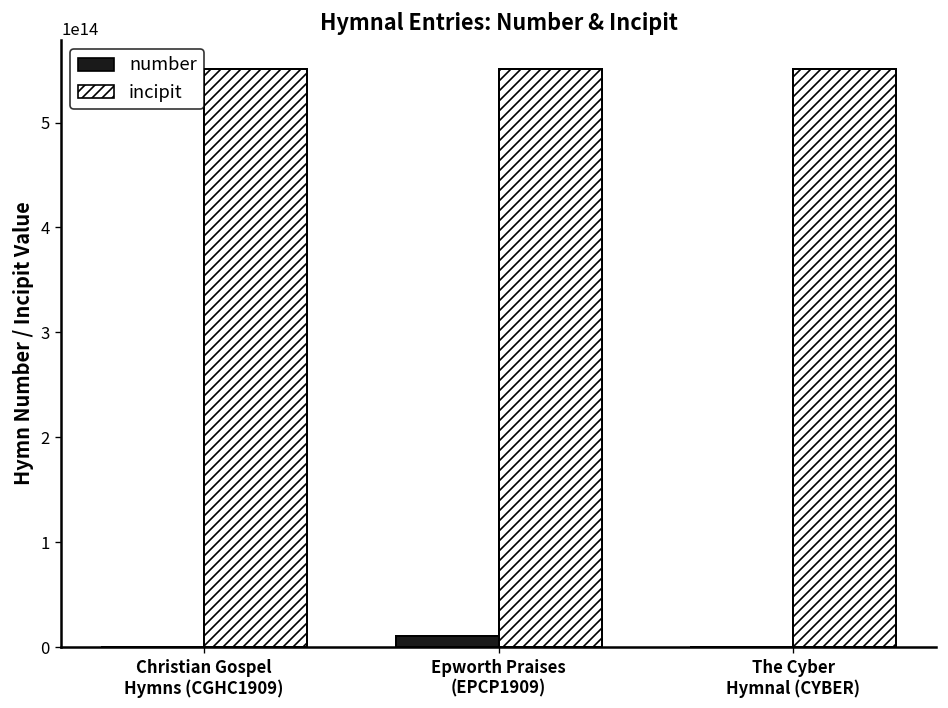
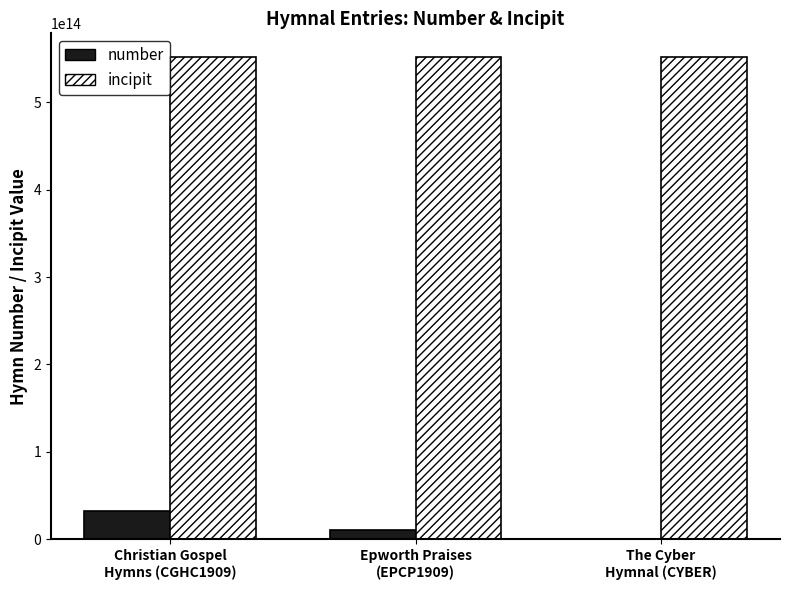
number, Christian Gospel Hymns (CGHC1909): 0 -> 30000000000000
